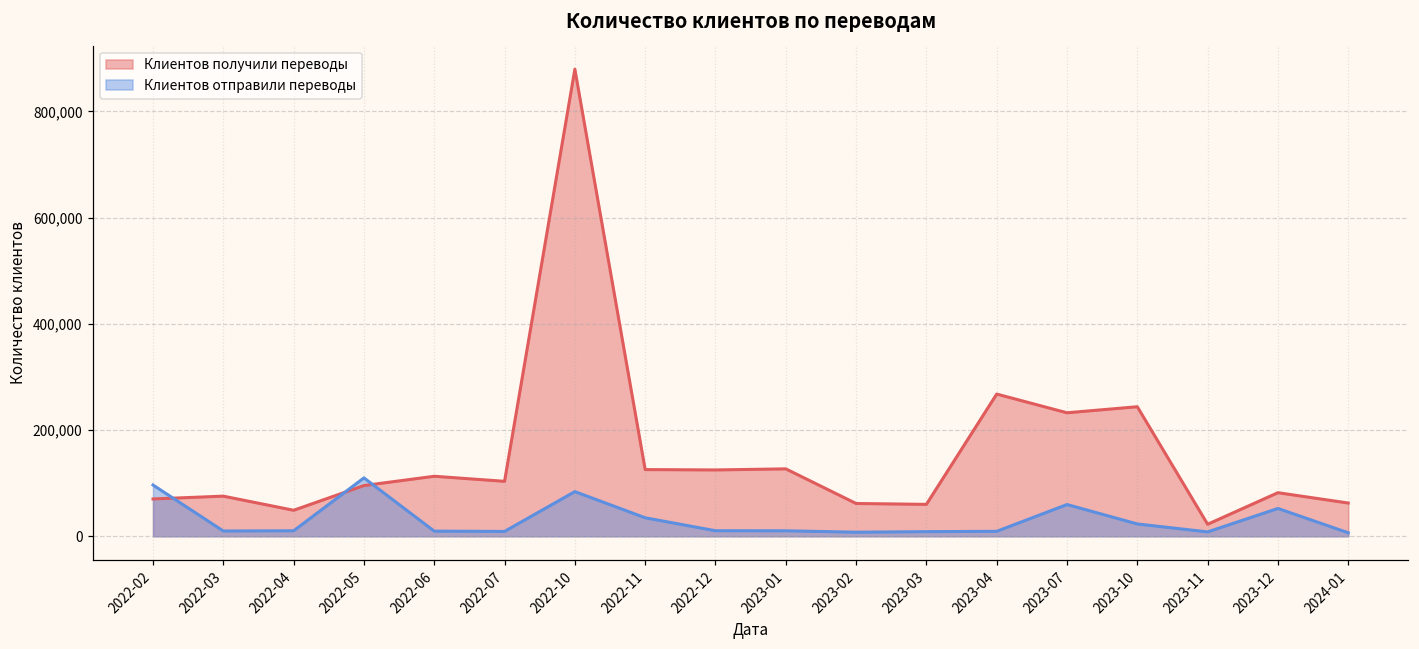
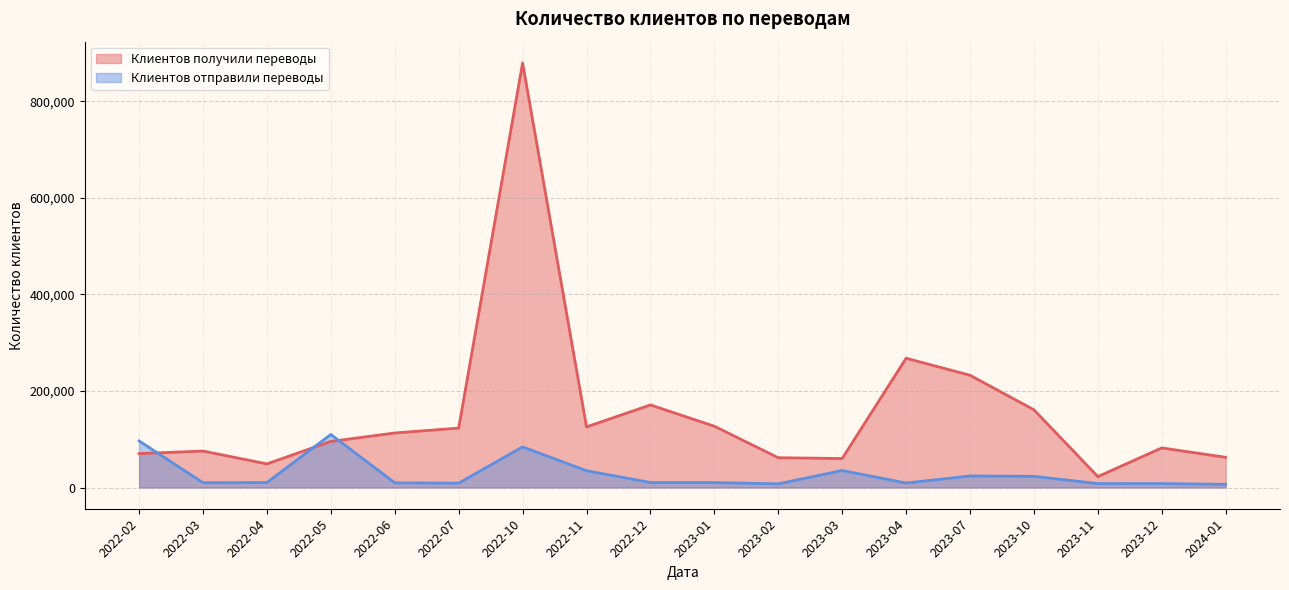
Клиентов получили переводы, 2022-07: 100,000 -> 120,000
Клиентов получили переводы, 2022-12: 120,000 -> 170,000
Клиентов отправили переводы, 2023-03: 10,000 -> 40,000
Клиентов отправили переводы, 2023-07: 60,000 -> 20,000
Клиентов получили переводы, 2023-10: 240,000 -> 160,000
Клиентов отправили переводы, 2023-12: 50,000 -> 10,000
